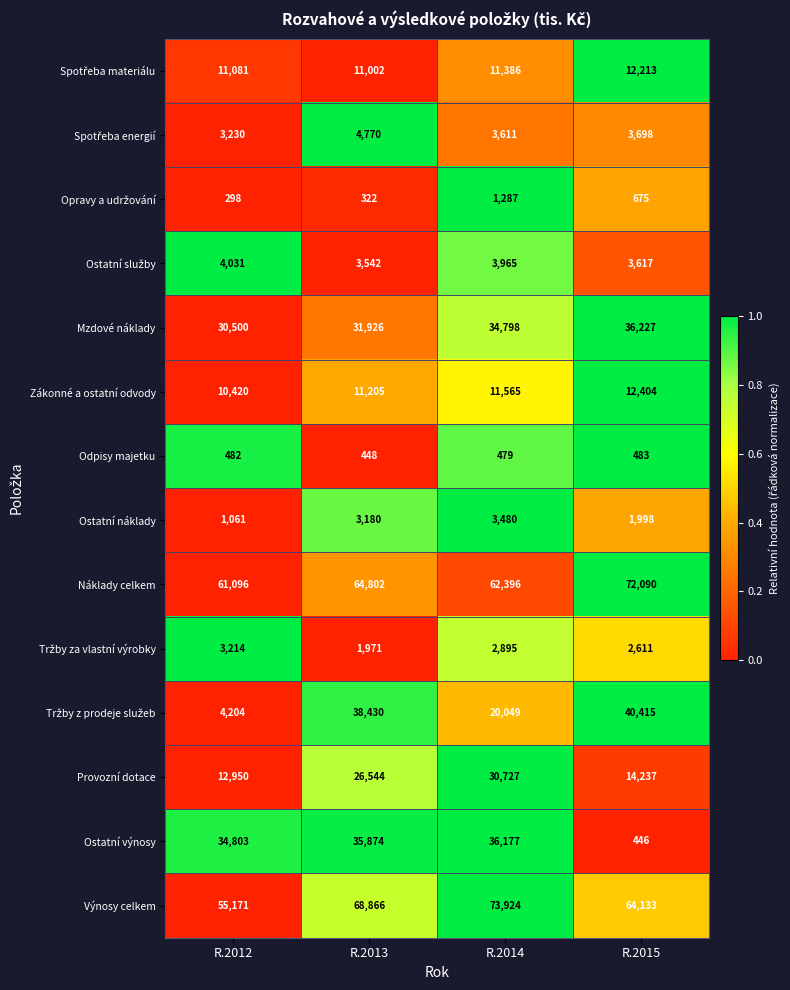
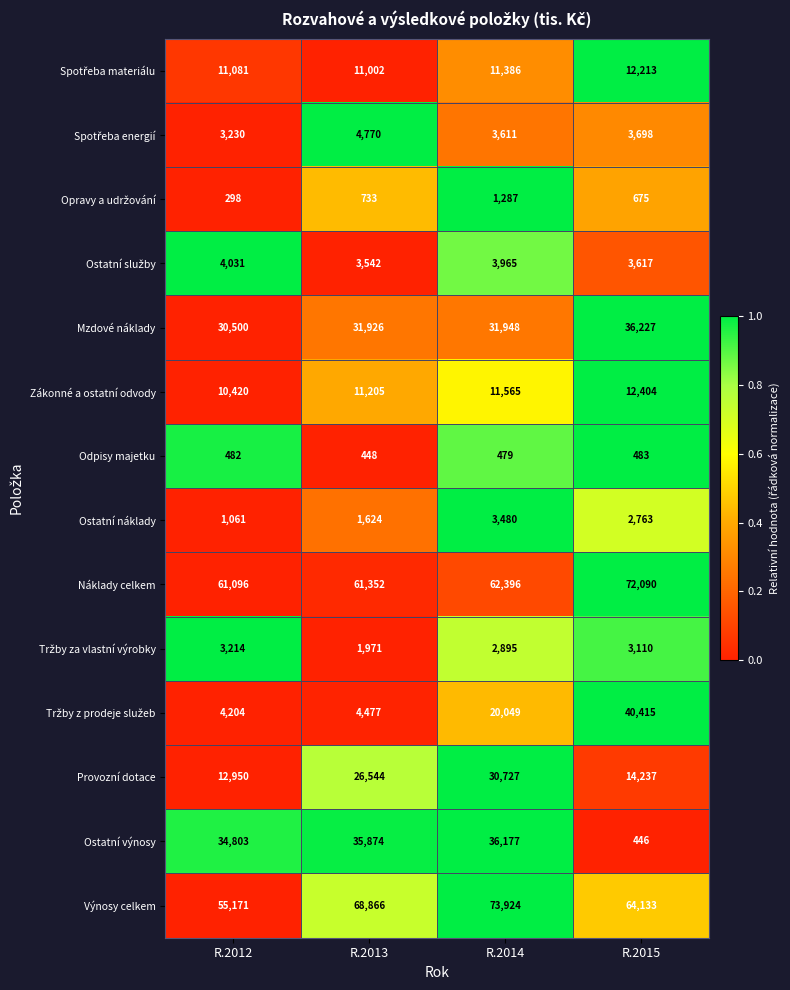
Opravy a udržování, R.2013: 322 -> 733
Mzdové náklady, R.2014: 34,798 -> 31,948
Ostatní náklady, R.2013: 3,180 -> 1,624
Ostatní náklady, R.2015: 1,998 -> 2,763
Náklady celkem, R.2013: 64,802 -> 61,352
Tržby za vlastní výrobky, R.2015: 2,611 -> 3,110
Tržby z prodeje služeb, R.2013: 38,430 -> 4,477
